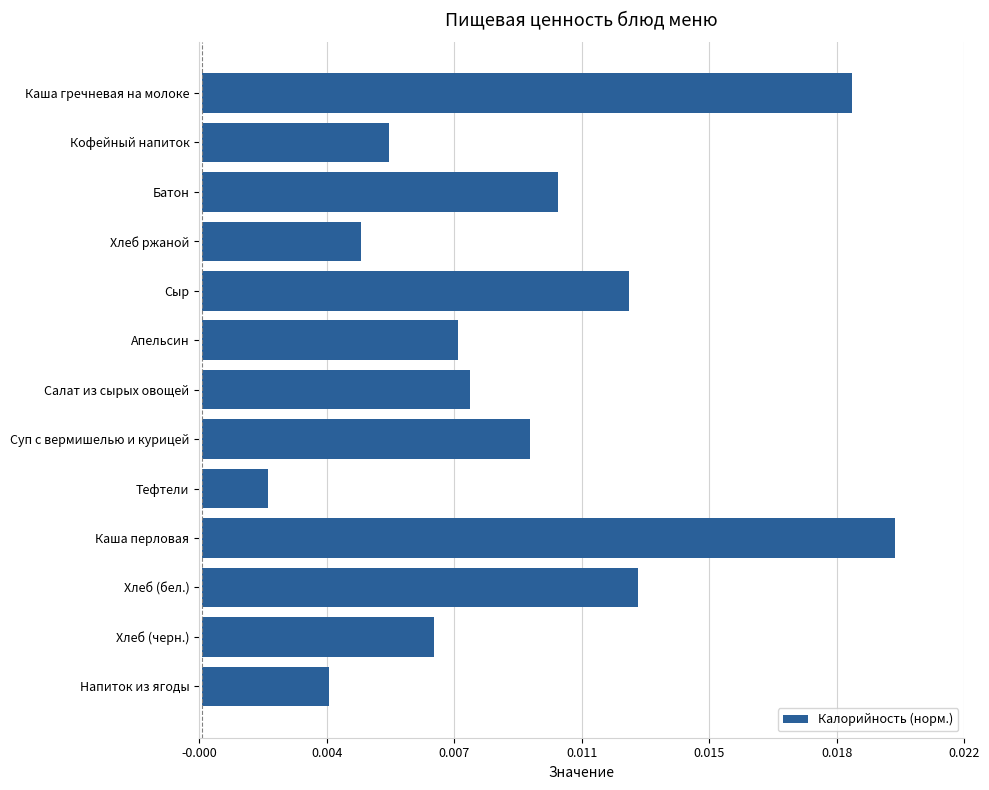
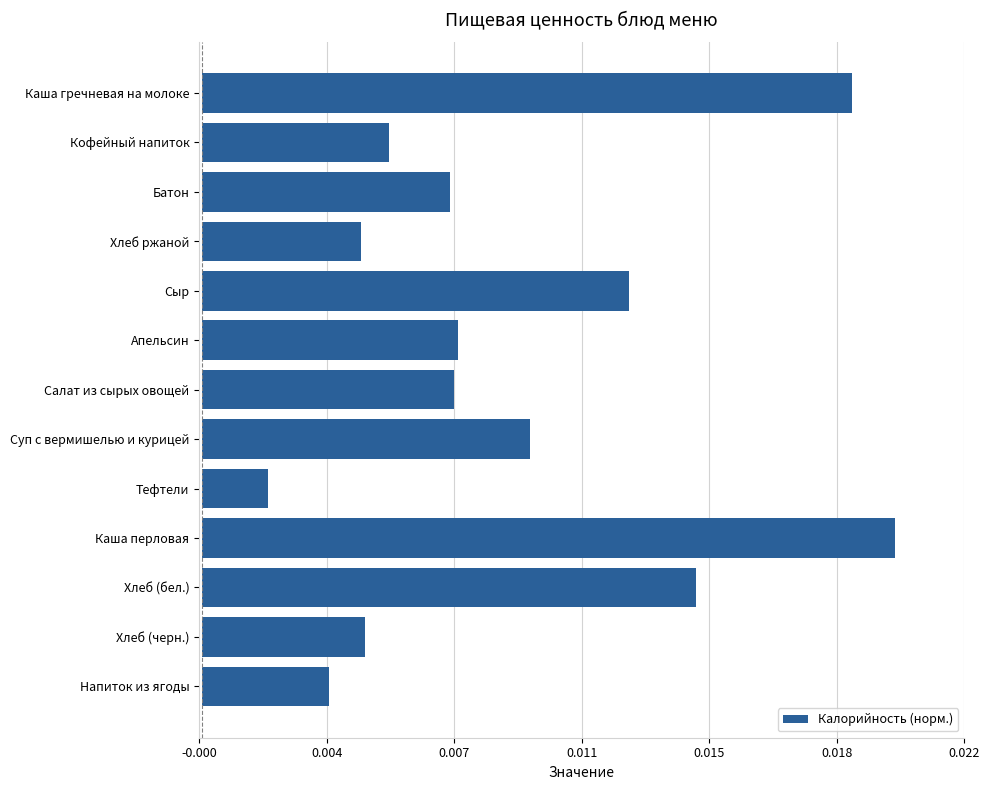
Батон: 0.0103 -> 0.0072
Салат из сырых овощей: 0.0077 -> 0.0073
Хлеб (бел.): 0.0126 -> 0.0143
Хлеб (черн.): 0.0067 -> 0.0047
